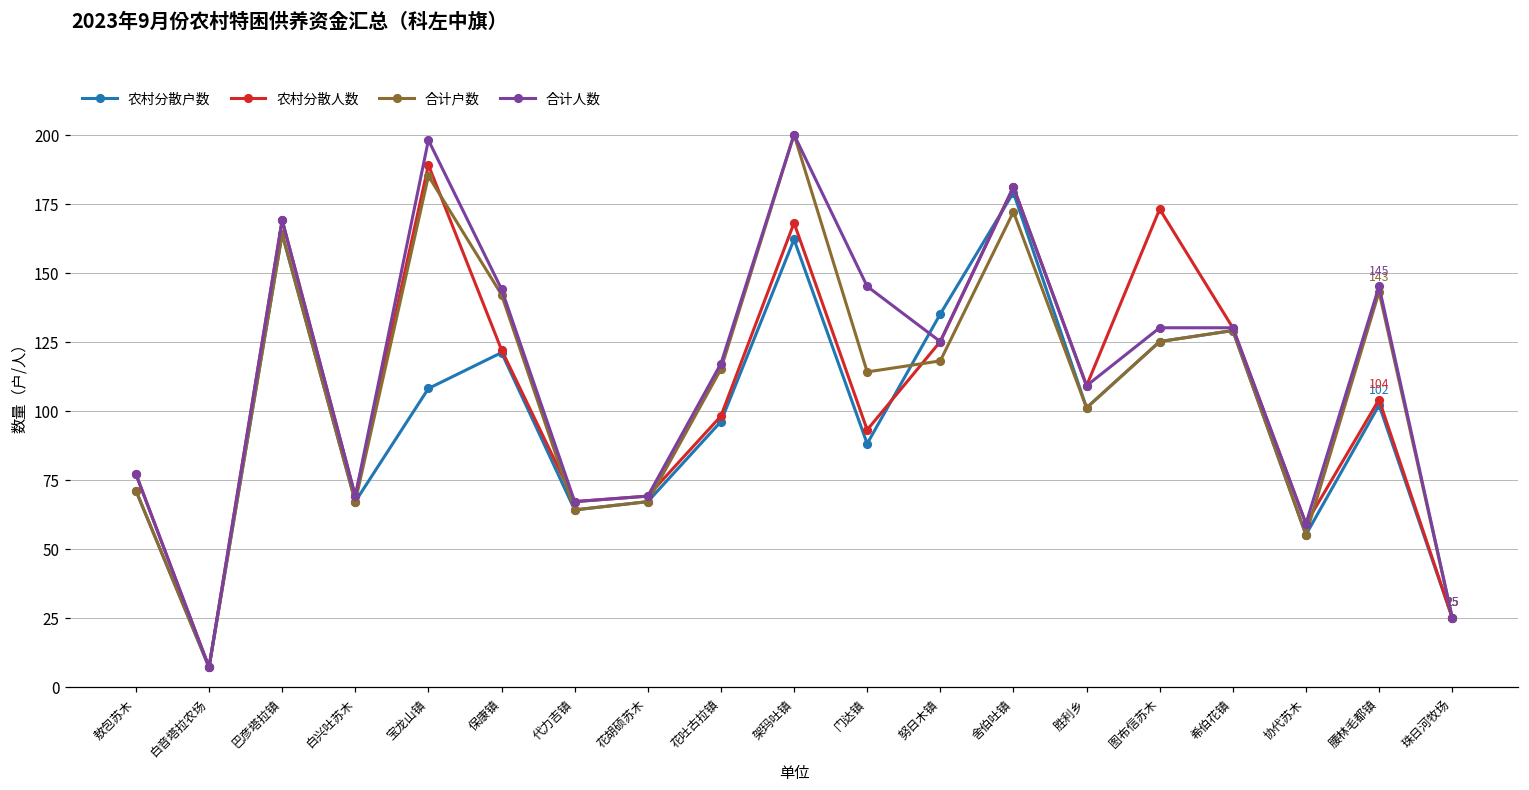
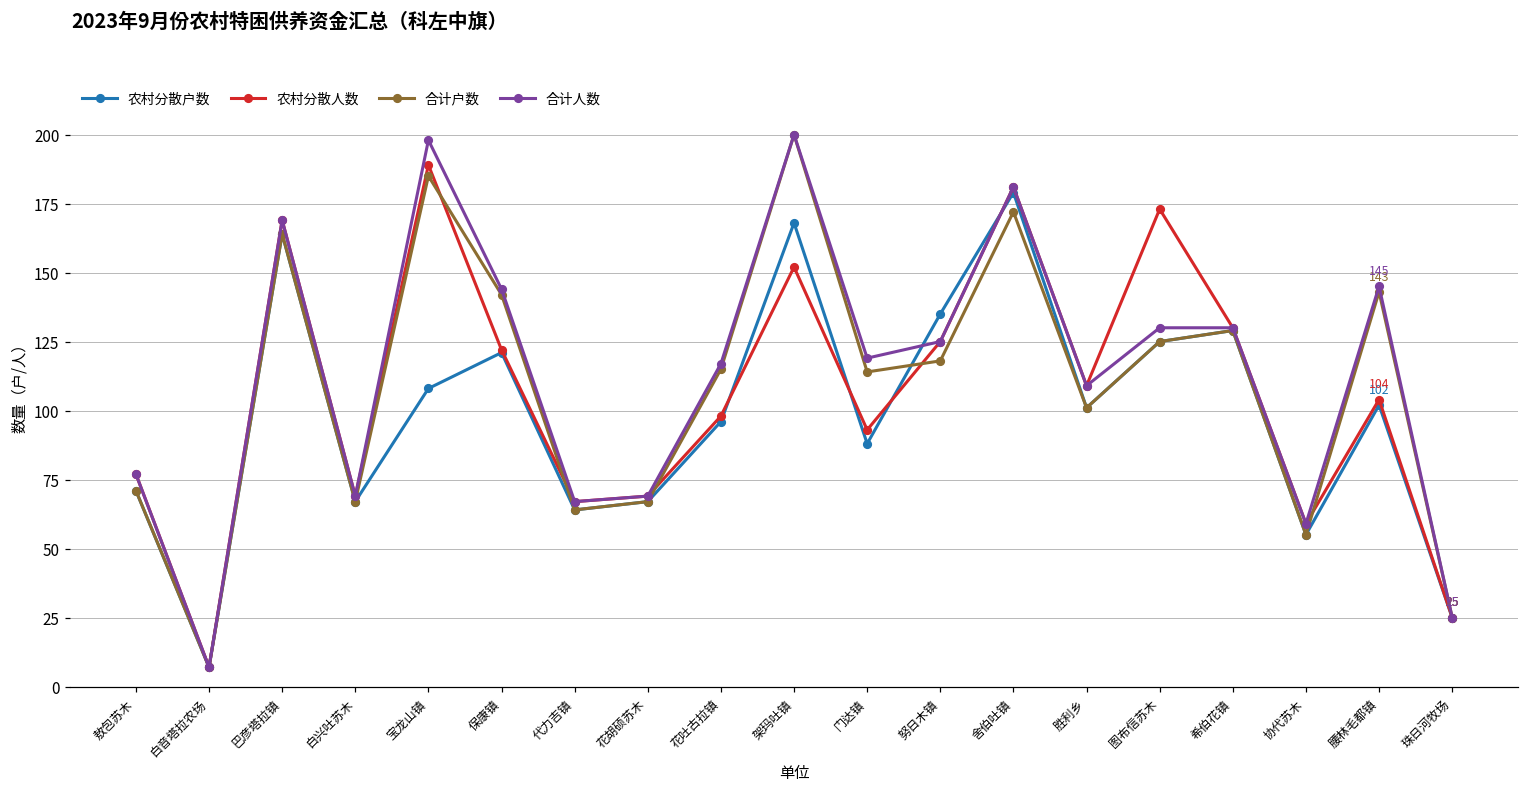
农村分散户数, 架玛吐镇: 162 -> 168
农村分散人数, 架玛吐镇: 168 -> 152
合计人数, 门达镇: 145 -> 119
